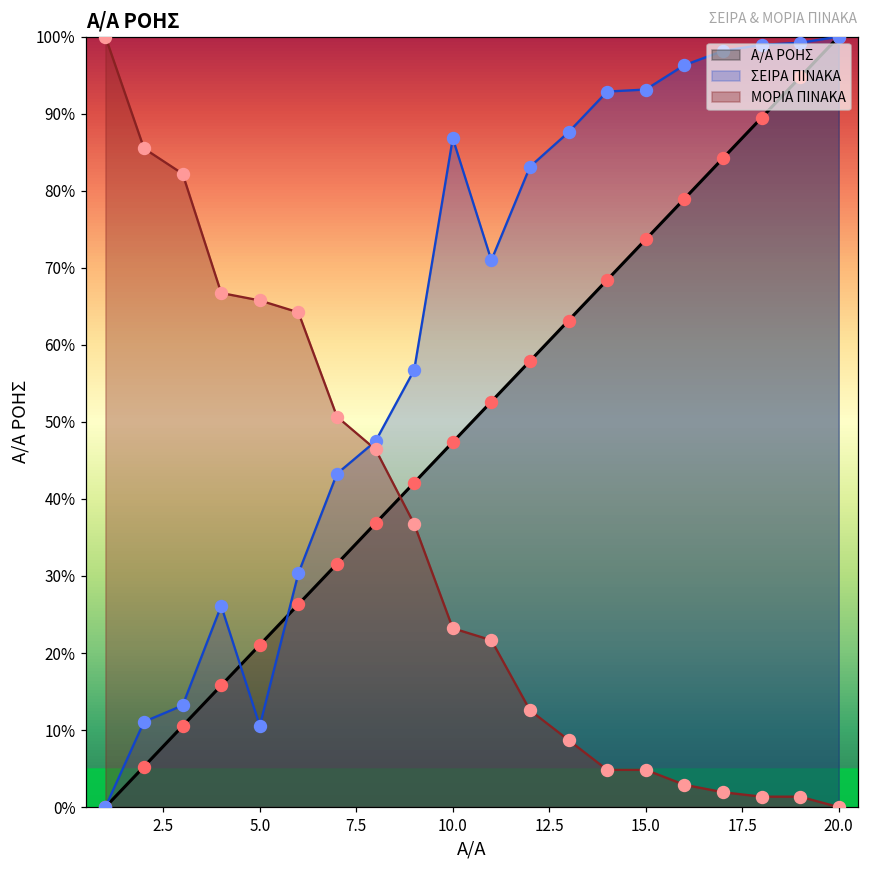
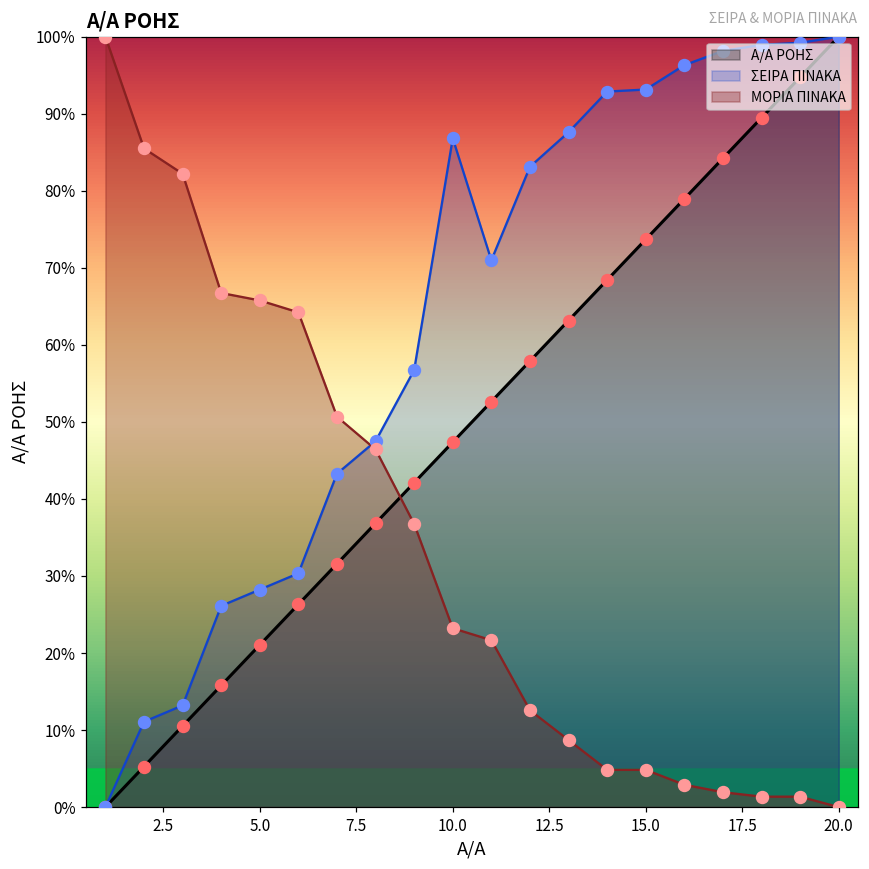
ΣΕΙΡΑ ΠΙΝΑΚΑ, 5.0: 11% -> 28%
